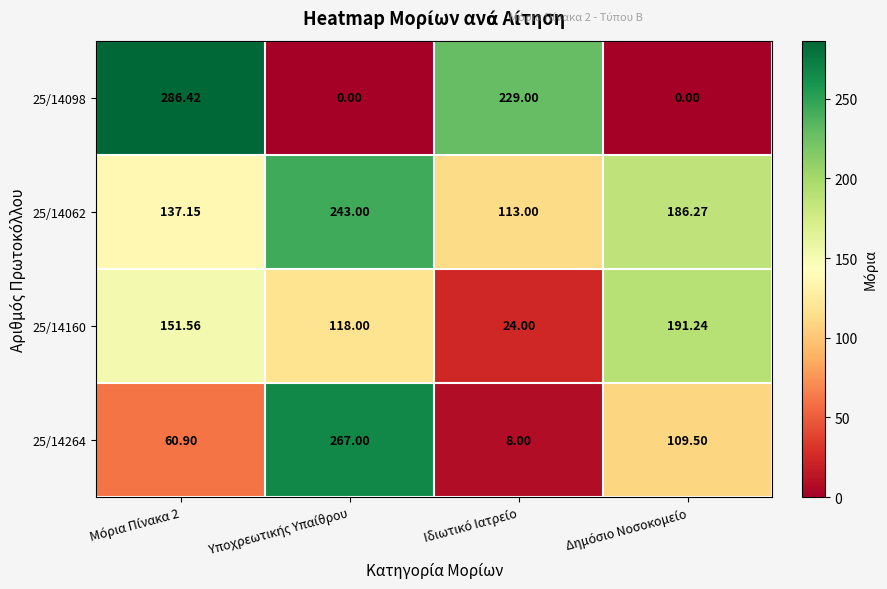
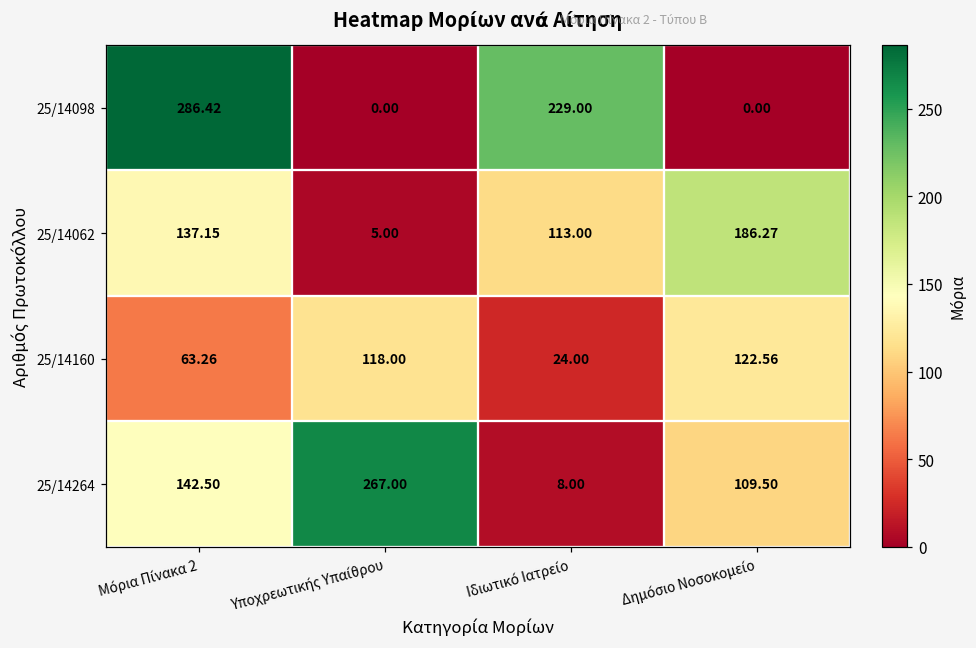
25/14062, Υποχρεωτικής Υπαίθρου: 243.00 -> 5.00
25/14160, Μόρια Πίνακα 2: 151.56 -> 63.26
25/14160, Δημόσιο Νοσοκομείο: 191.24 -> 122.56
25/14264, Μόρια Πίνακα 2: 60.90 -> 142.50
